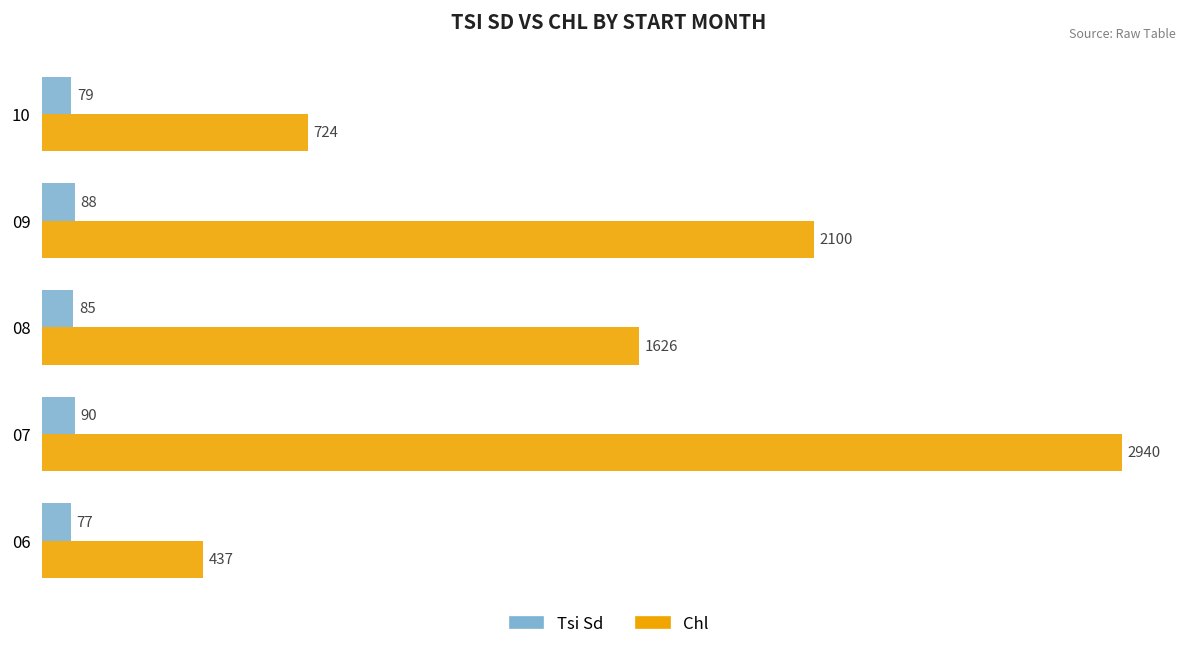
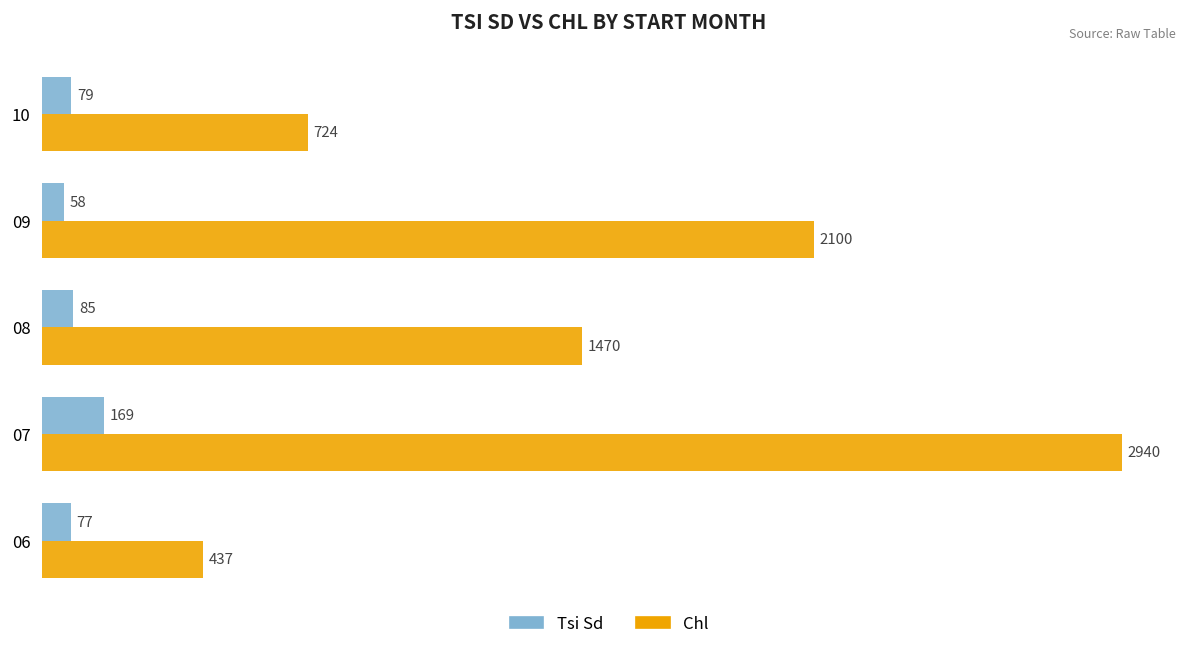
Tsi Sd, 09: 88 -> 58
Chl, 08: 1626 -> 1470
Tsi Sd, 07: 90 -> 169
